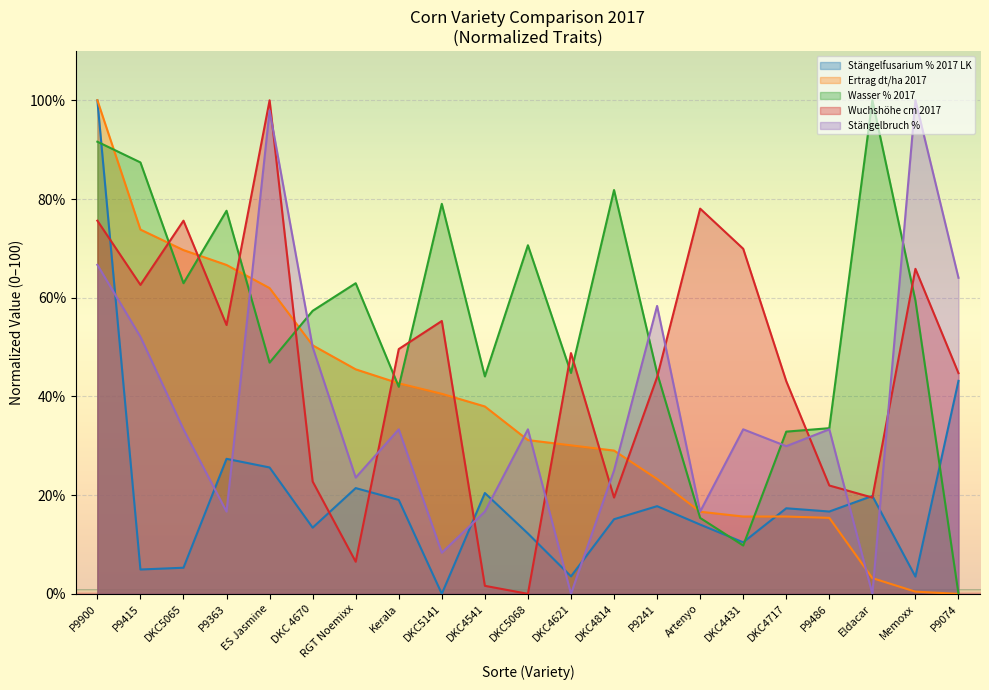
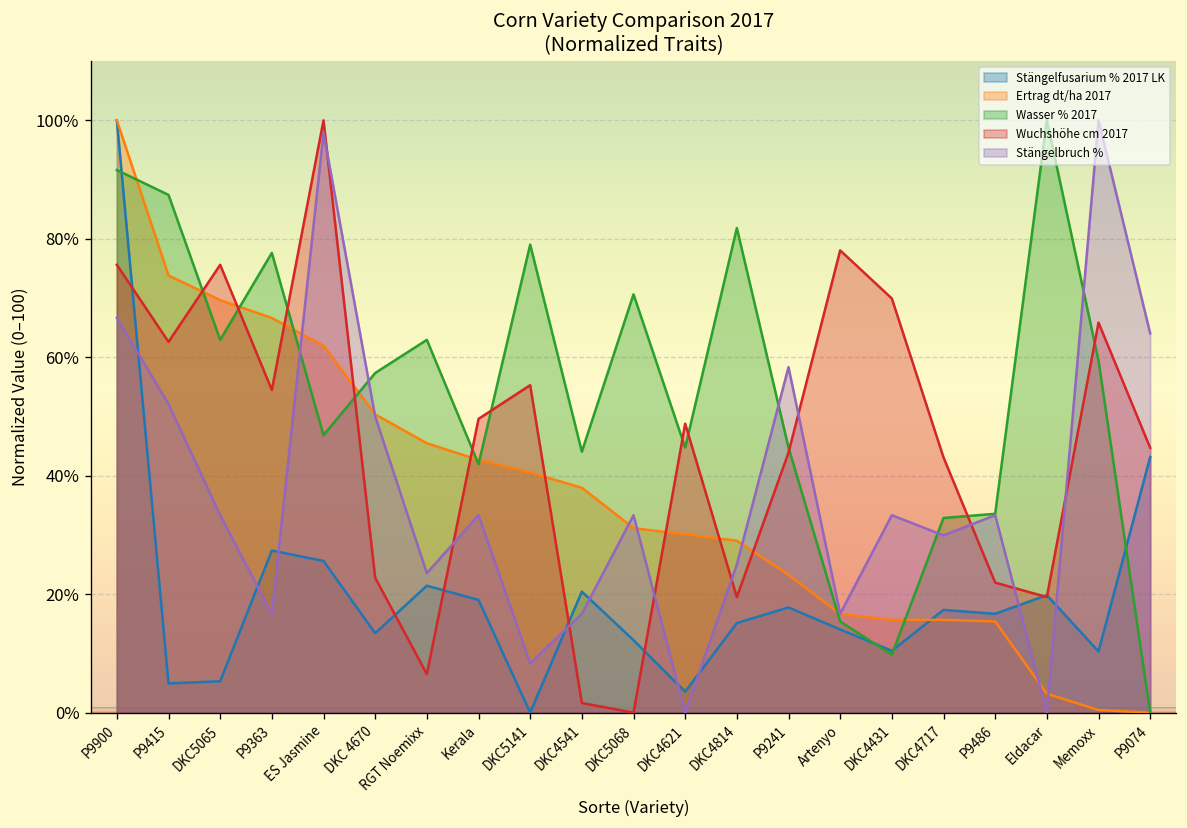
Stängelfusarium % 2017 LK, Memoxx: 3% -> 10%
